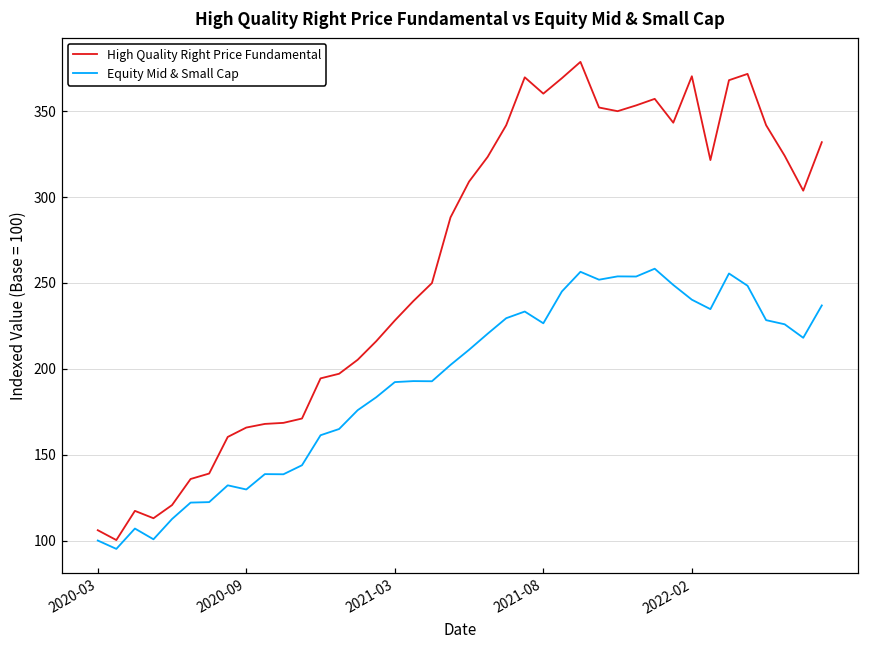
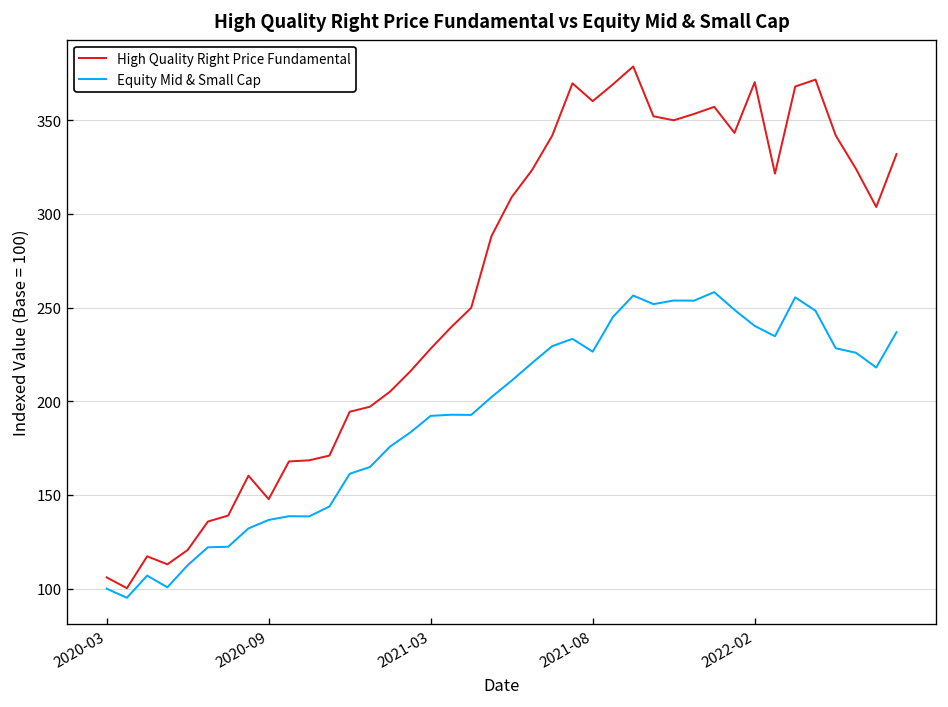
High Quality Right Price Fundamental, 2020-09: 166 -> 148
Equity Mid & Small Cap, 2020-09: 130 -> 137
